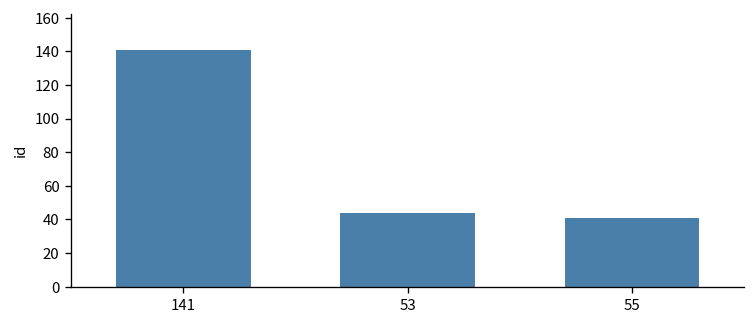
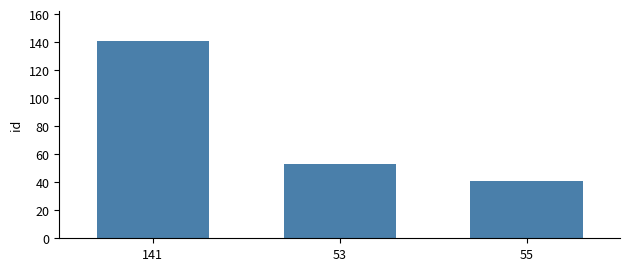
53: 44 -> 53
